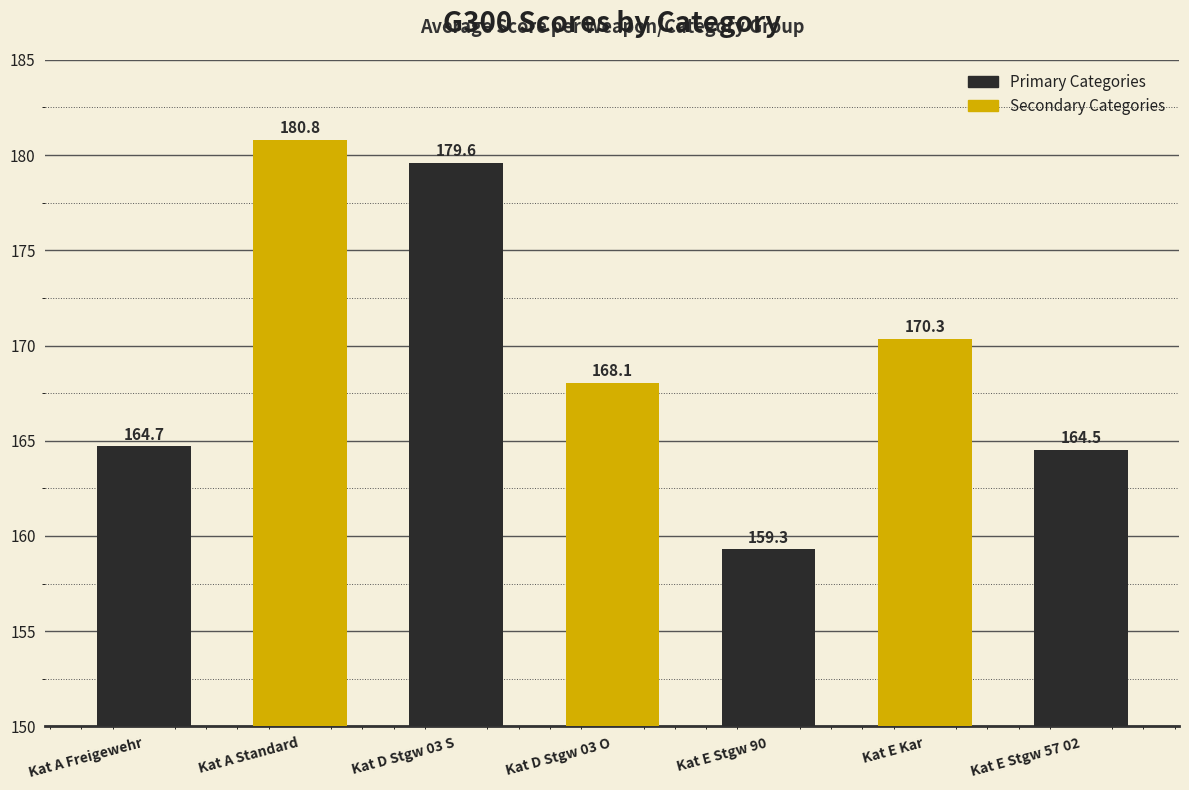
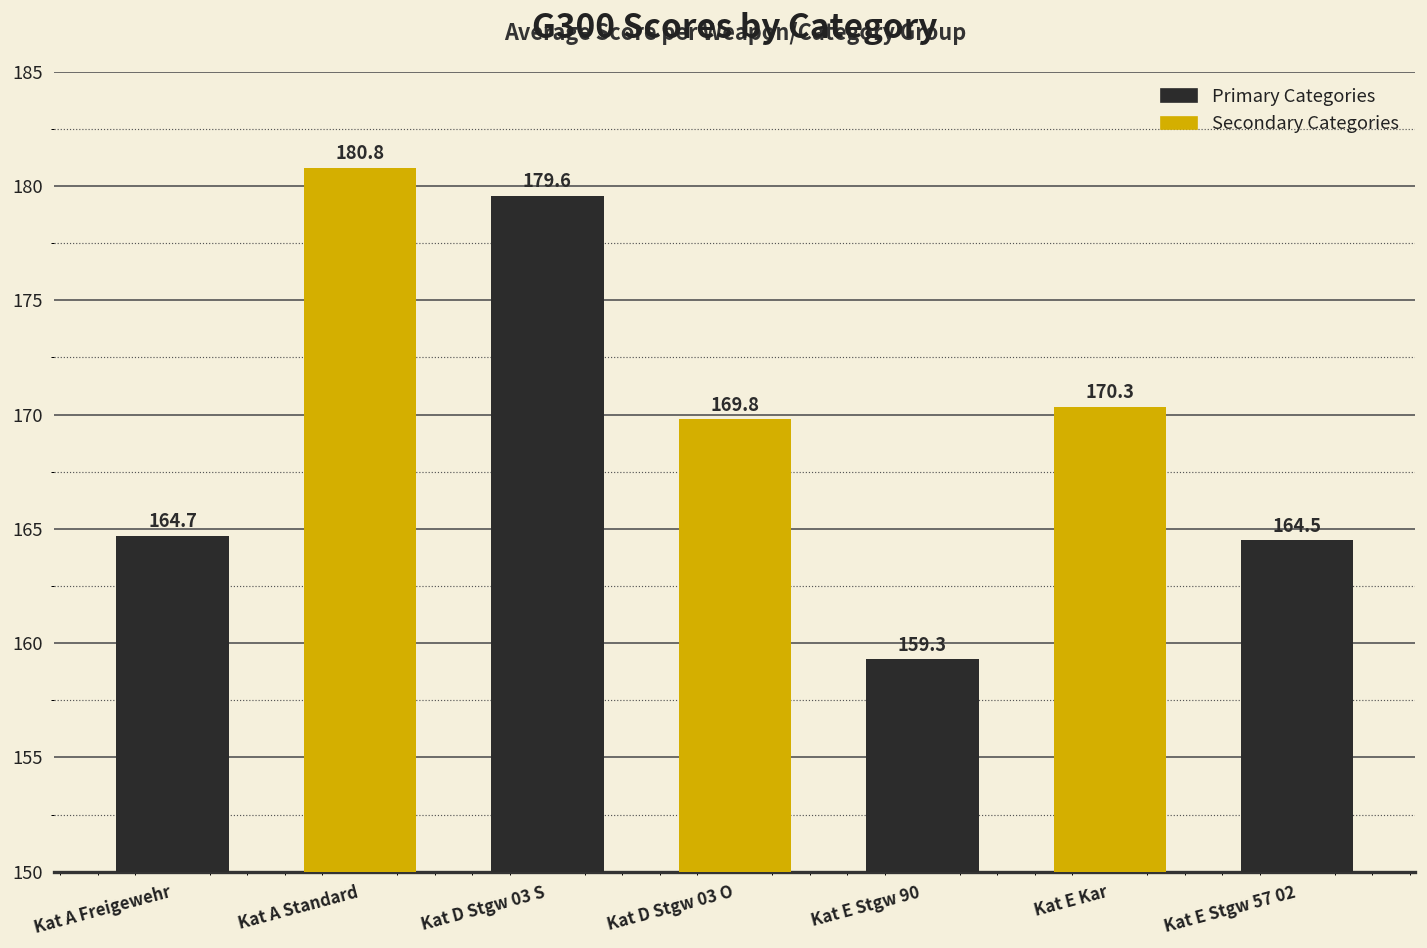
Kat D Stgw 03 O: 168.1 -> 169.8
